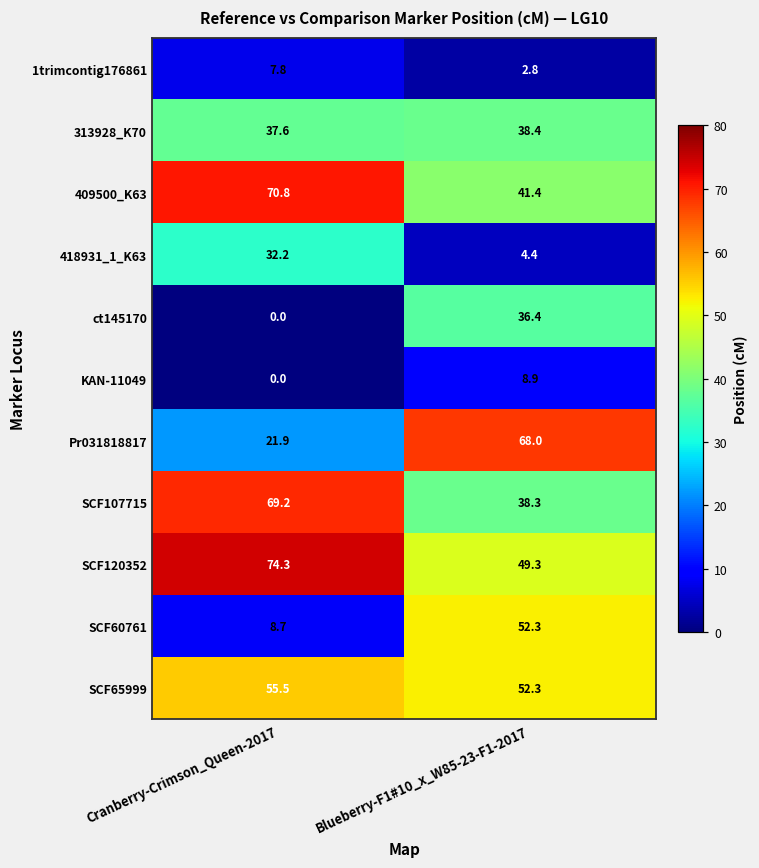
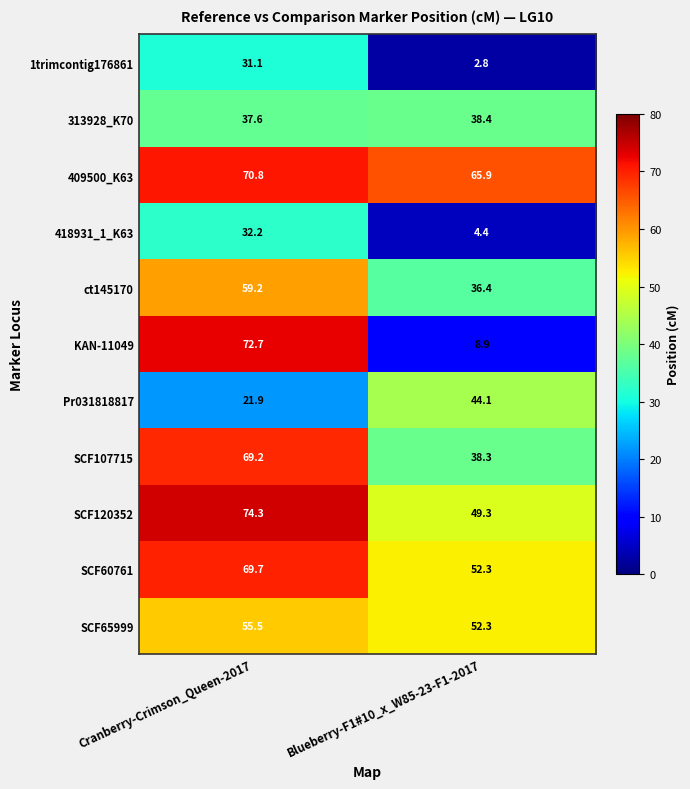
1trimcontig176861, Cranberry-Crimson_Queen-2017: 7.8 -> 31.1
409500_K63, Blueberry-F1#10_x_W85-23-F1-2017: 41.4 -> 65.9
ct145170, Cranberry-Crimson_Queen-2017: 0.0 -> 59.2
KAN-11049, Cranberry-Crimson_Queen-2017: 0.0 -> 72.7
Pr031818817, Blueberry-F1#10_x_W85-23-F1-2017: 68.0 -> 44.1
SCF60761, Cranberry-Crimson_Queen-2017: 8.7 -> 69.7
